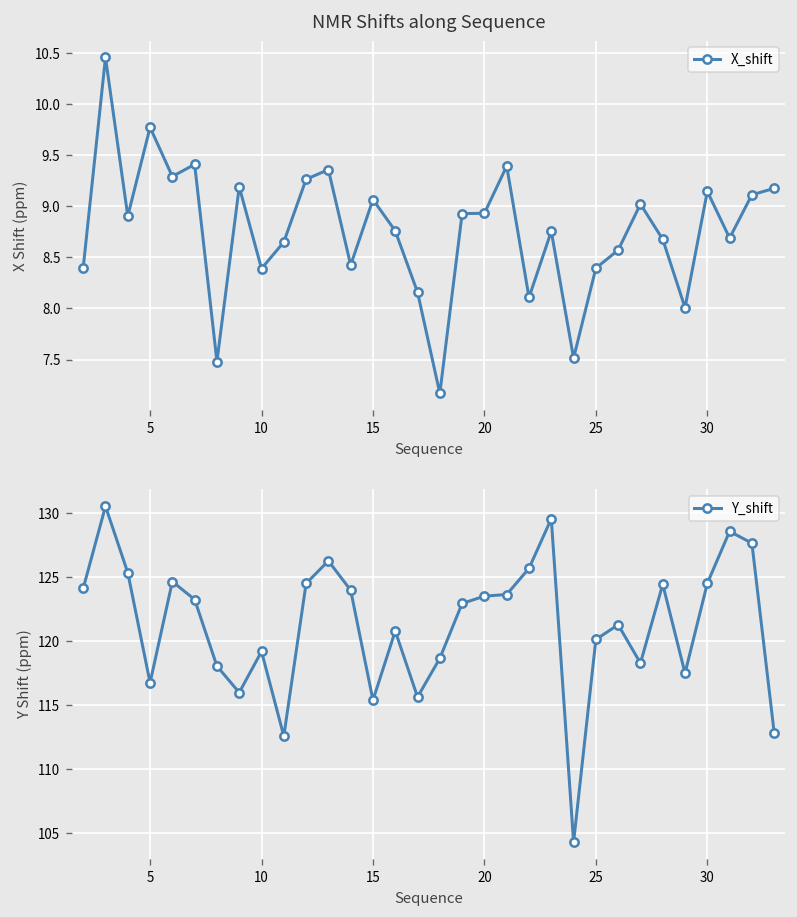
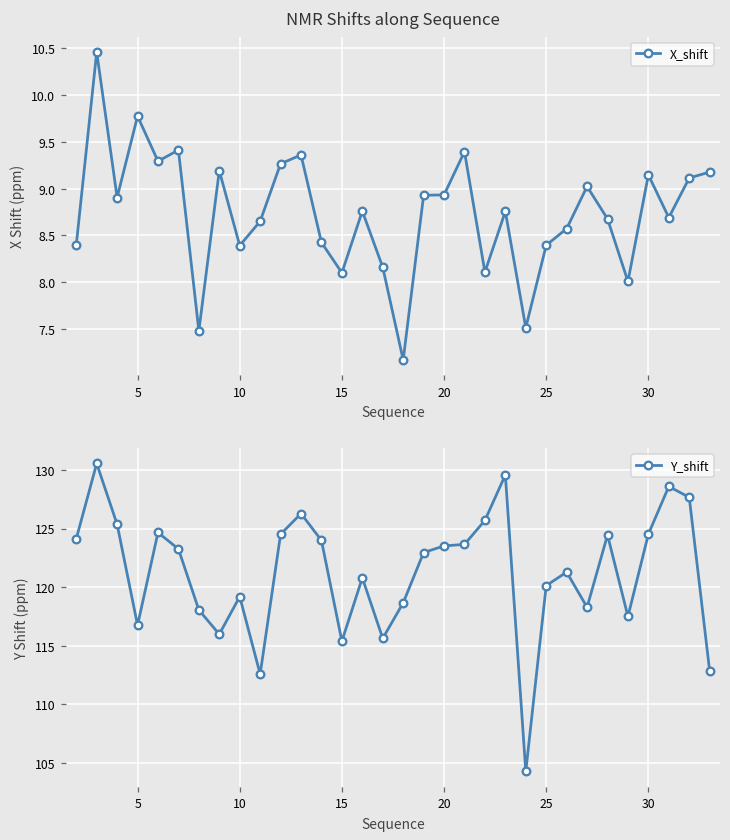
NMR Shifts along Sequence, 15: 9.1 -> 8.1
